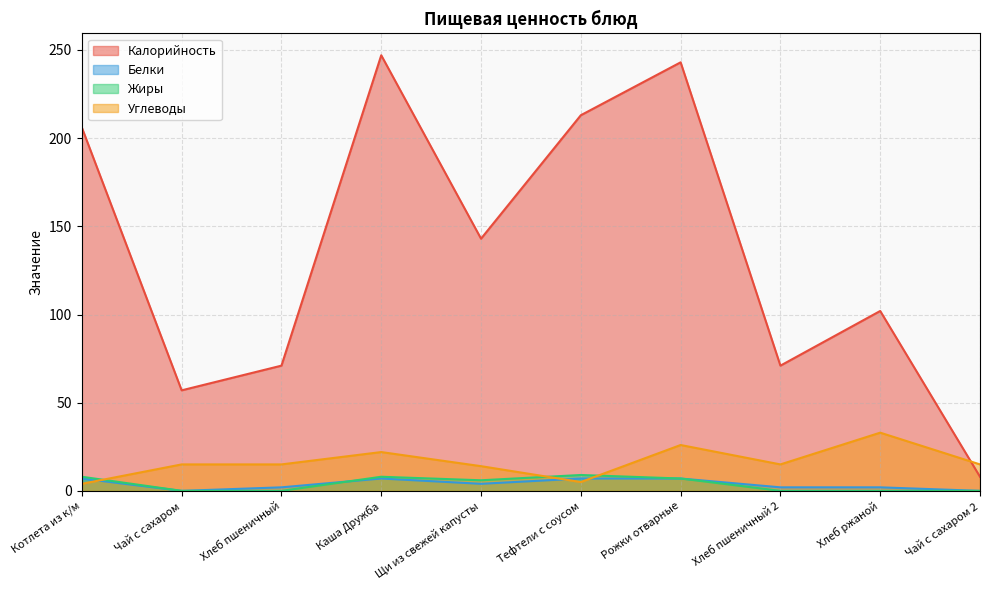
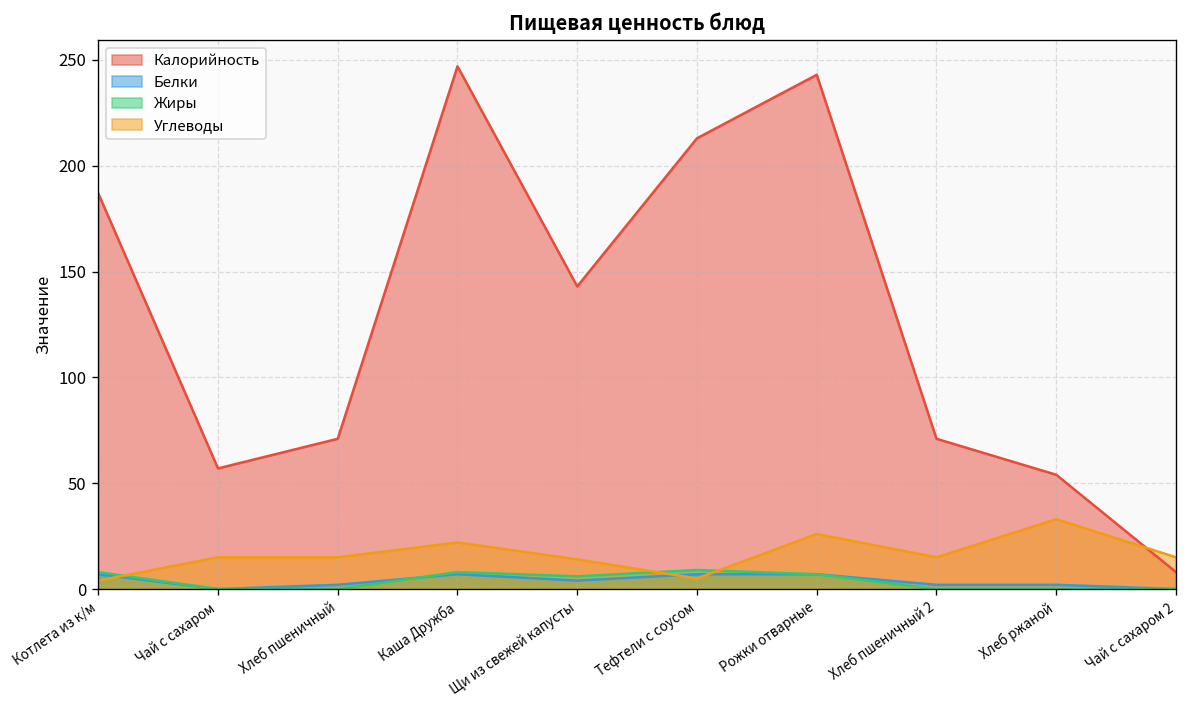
Калорийность, Котлета из к/м: 206 -> 187
Калорийность, Хлеб ржаной: 102 -> 54
